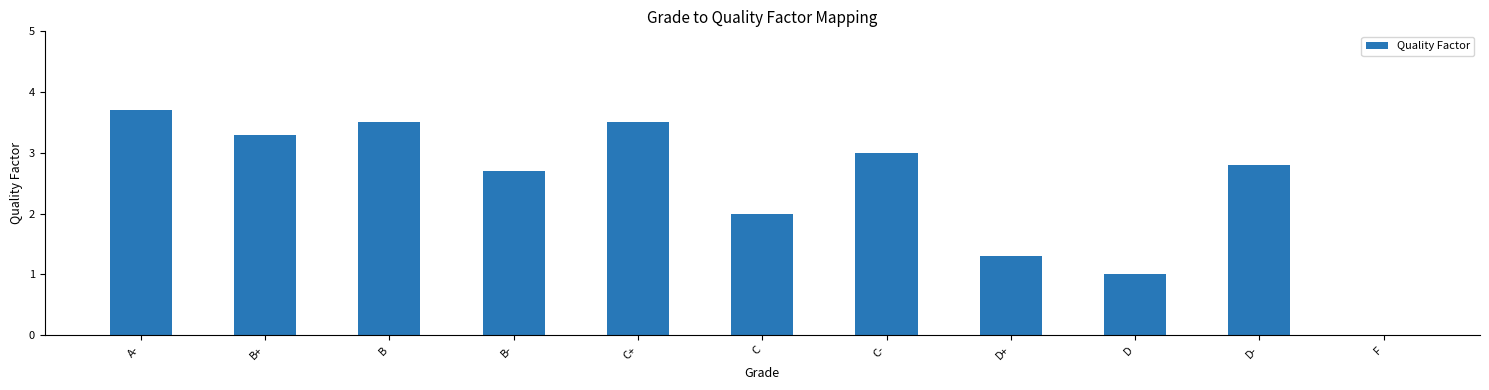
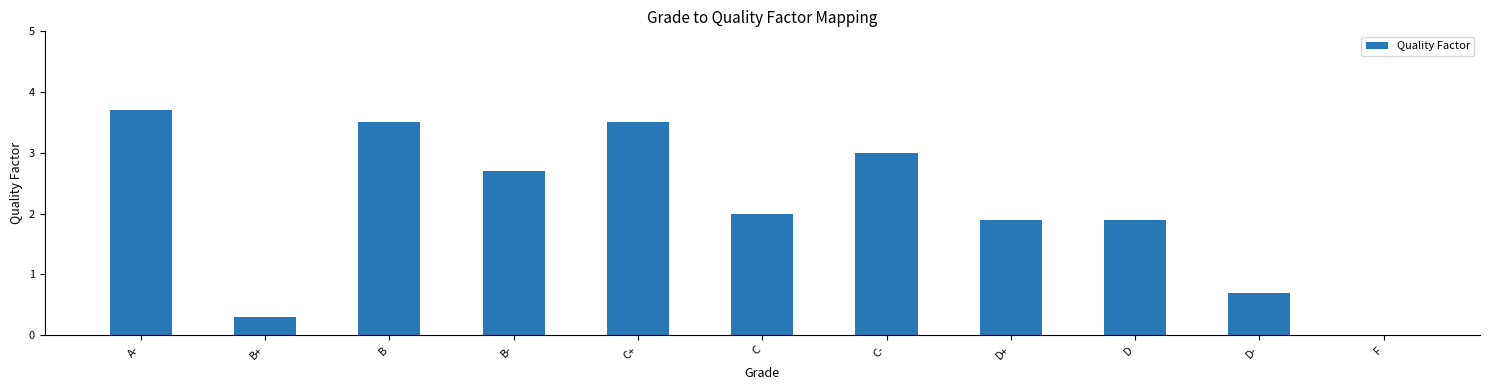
B+: 3.3 -> 0.3
D+: 1.3 -> 1.9
D: 1.0 -> 1.9
D-: 2.8 -> 0.7
